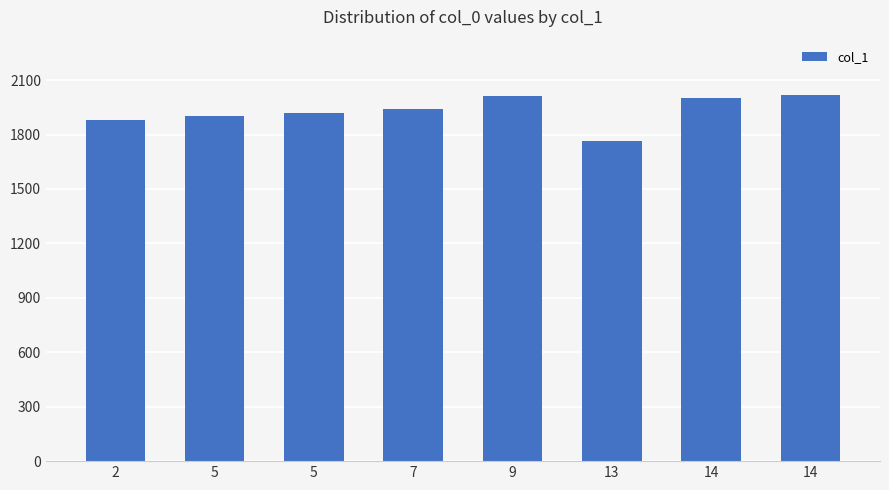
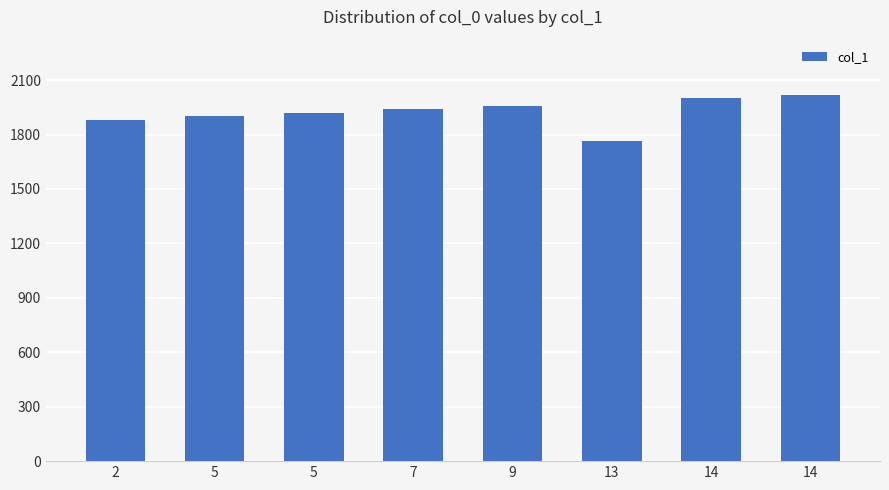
9: 2010 -> 1960
